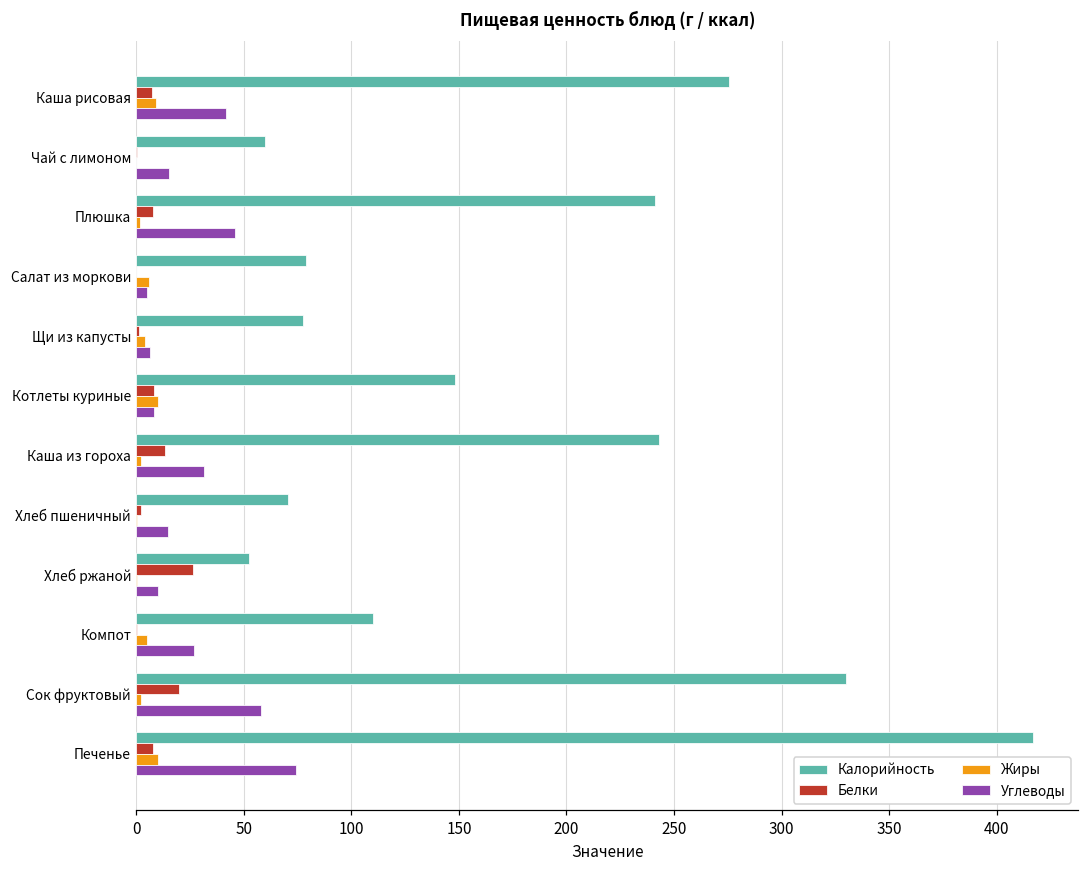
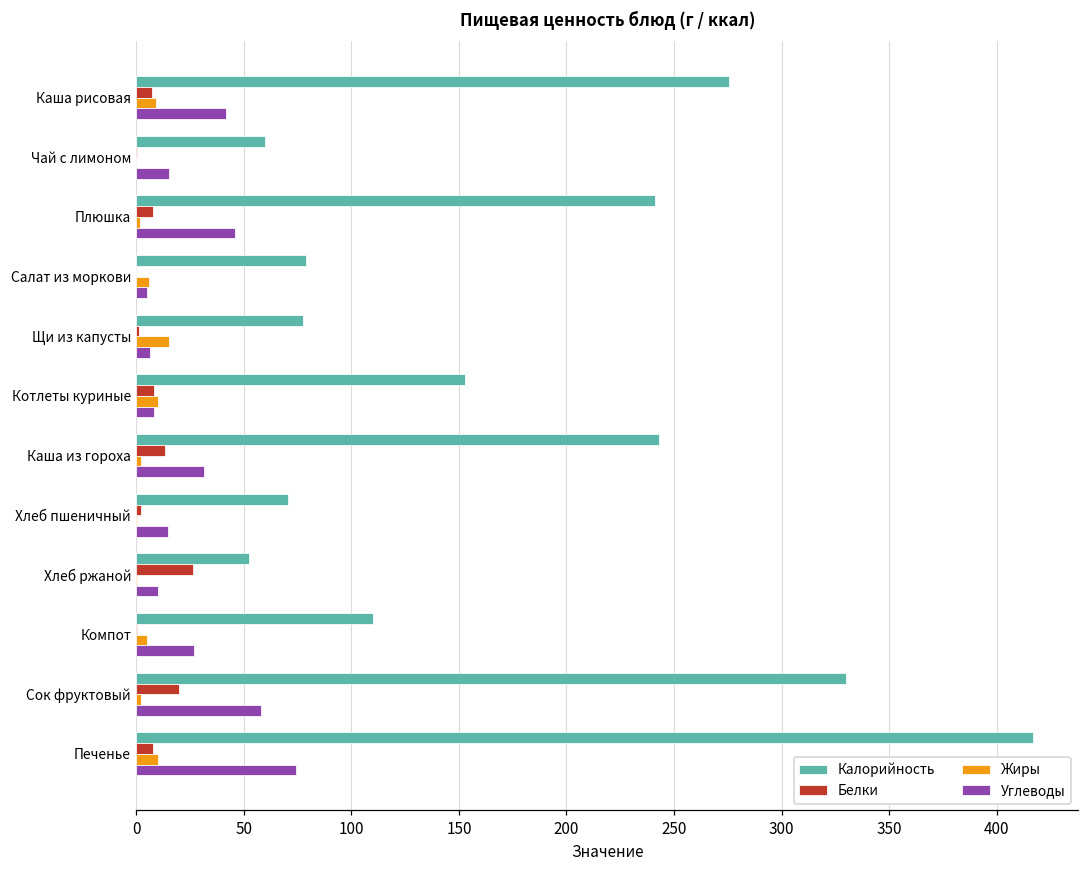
Жиры, Щи из капусты: 4 -> 15
Калорийность, Котлеты куриные: 148 -> 153
